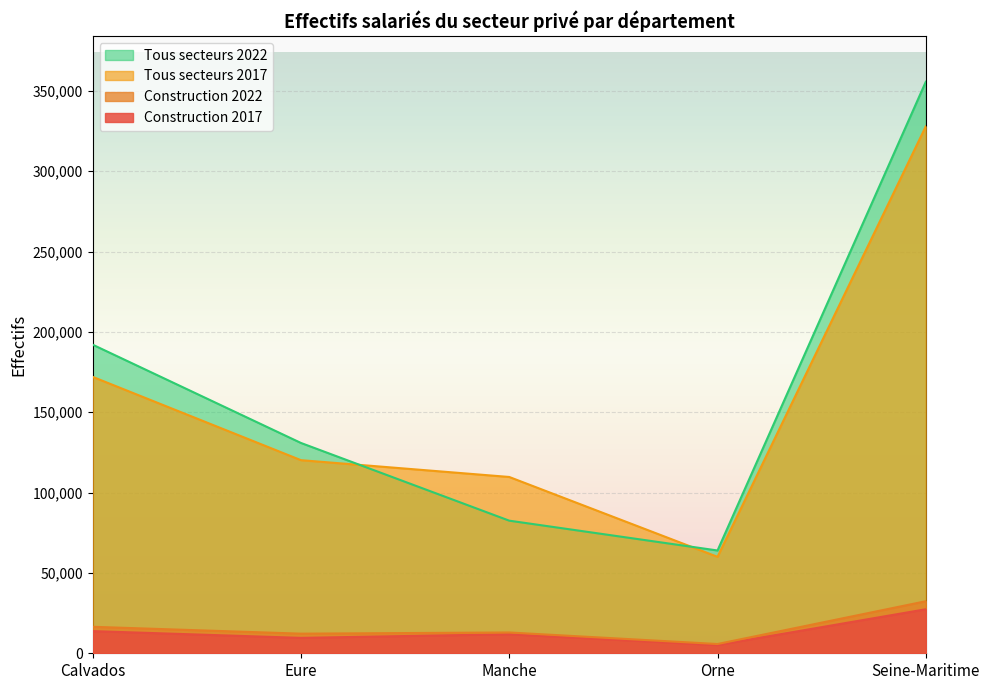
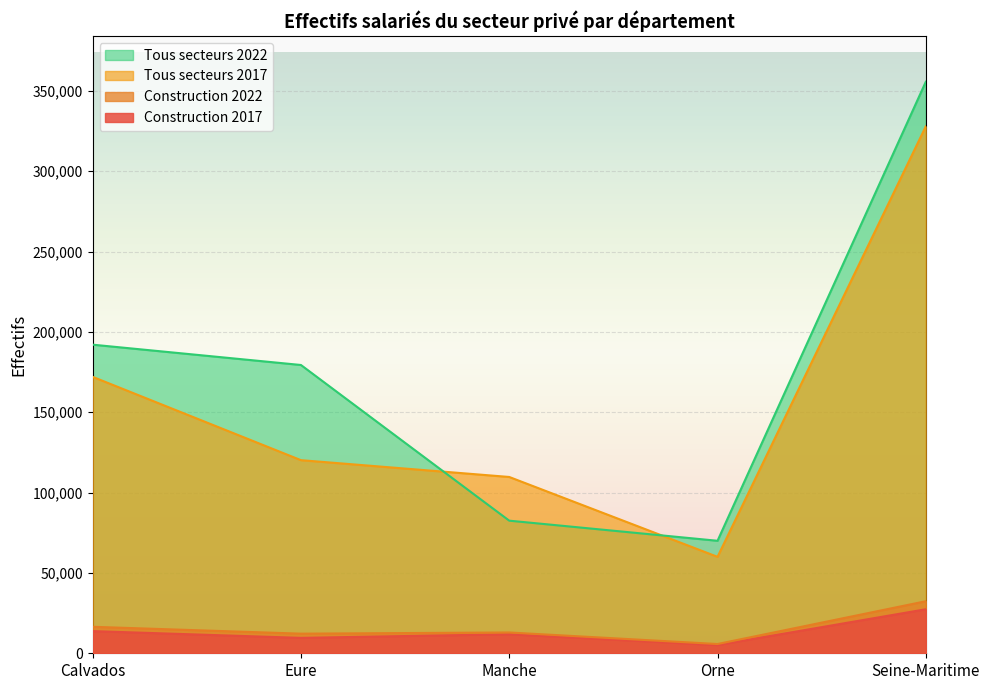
Tous secteurs 2022, Eure: 131,000 -> 179,000
Tous secteurs 2022, Orne: 64,000 -> 70,000
